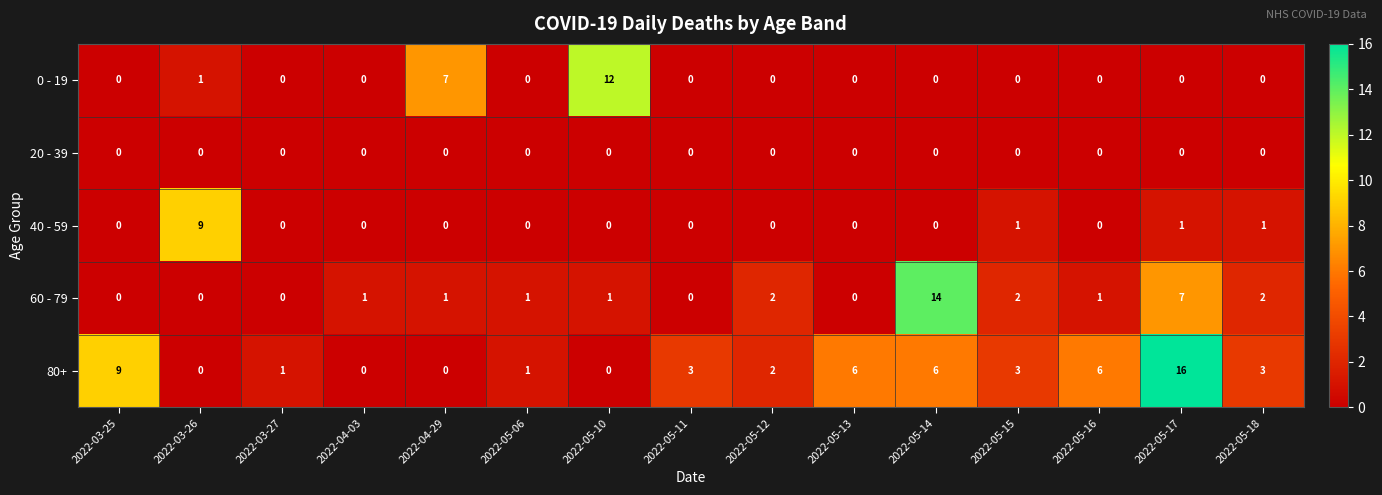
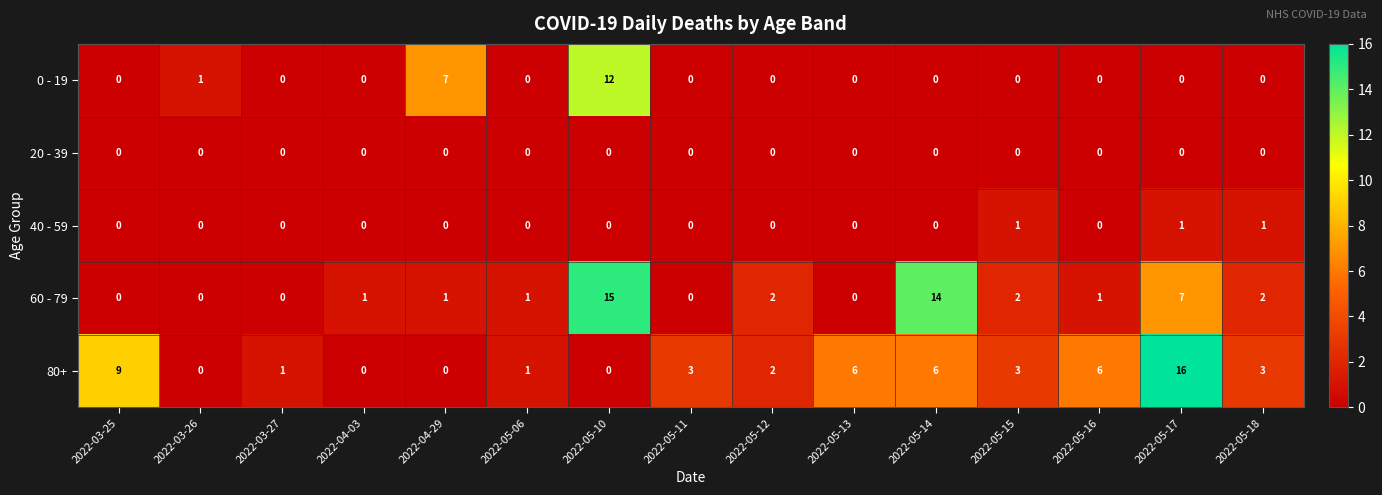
40 - 59, 2022-03-26: 9 -> 0
60 - 79, 2022-05-10: 1 -> 15
